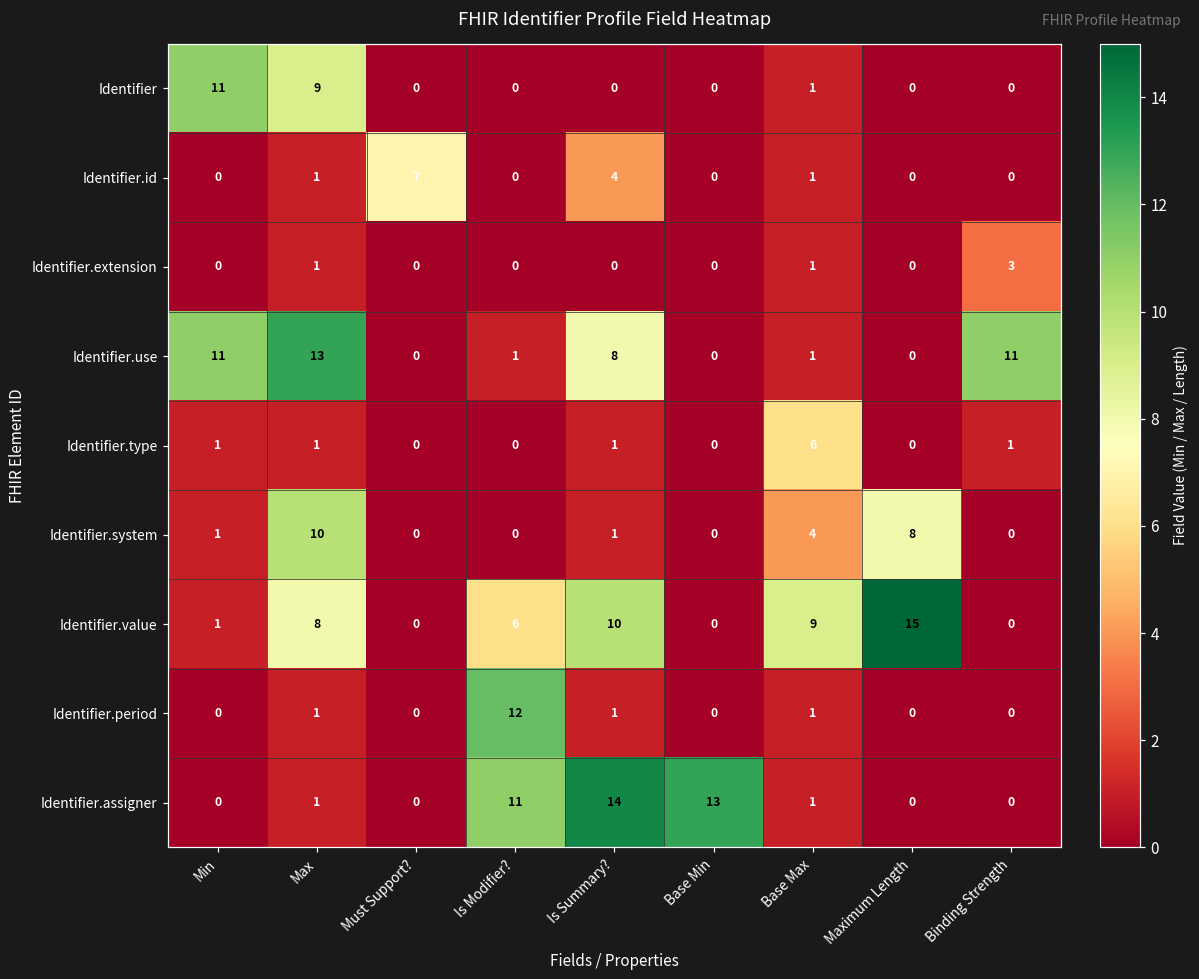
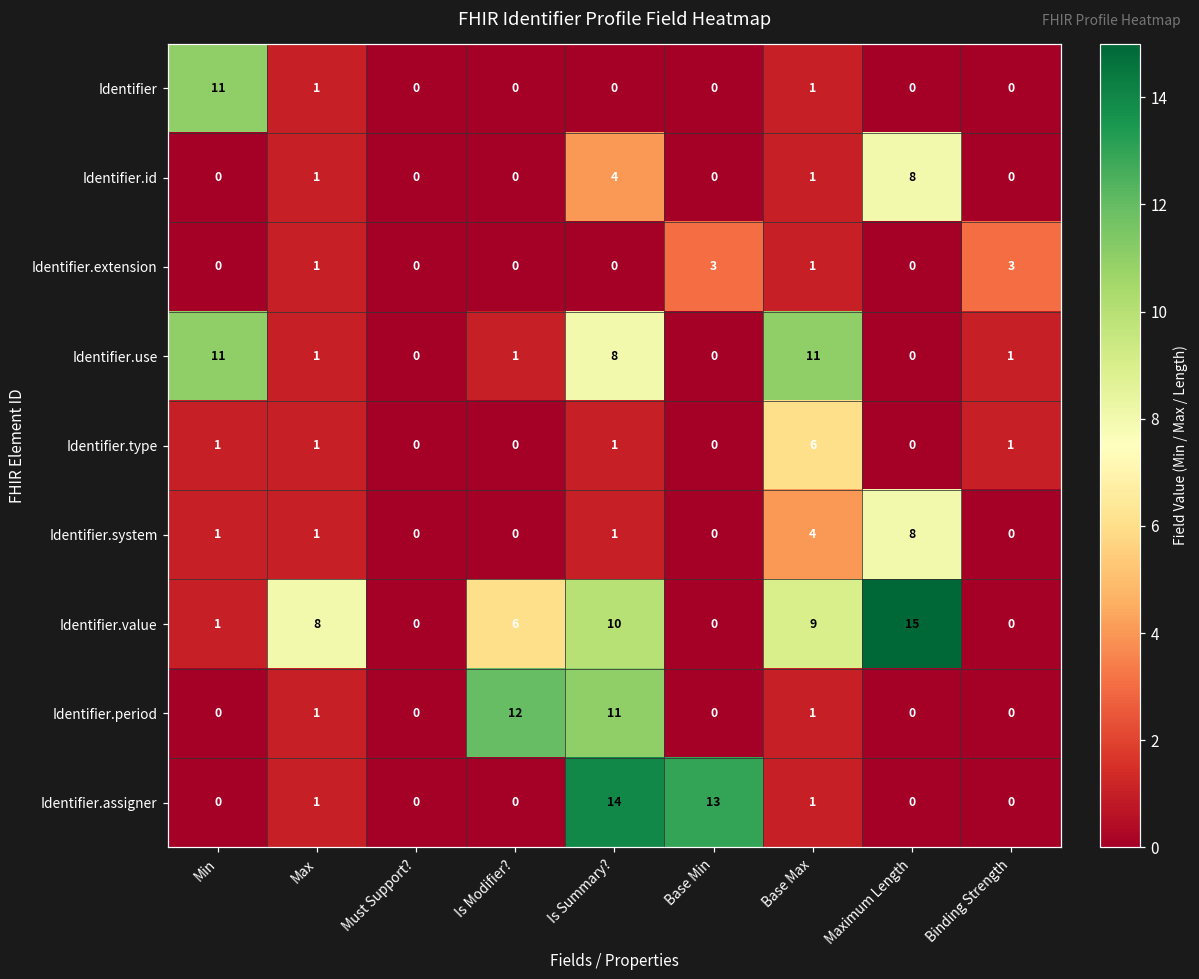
Identifier, Max: 9 -> 1
Identifier.id, Must Support?: 7 -> 0
Identifier.id, Maximum Length: 0 -> 8
Identifier.extension, Base Min: 0 -> 3
Identifier.use, Max: 13 -> 1
Identifier.use, Base Max: 1 -> 11
Identifier.use, Binding Strength: 11 -> 1
Identifier.system, Max: 10 -> 1
Identifier.period, Is Summary?: 1 -> 11
Identifier.assigner, Is Modifier?: 11 -> 0
